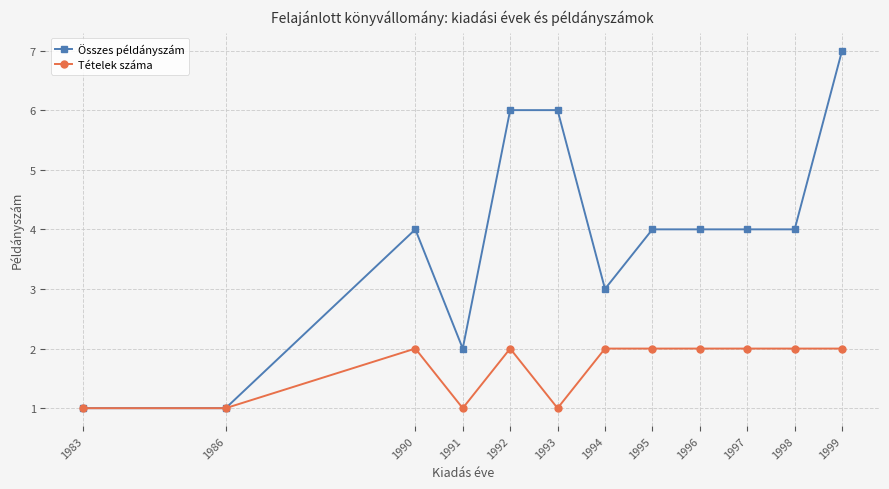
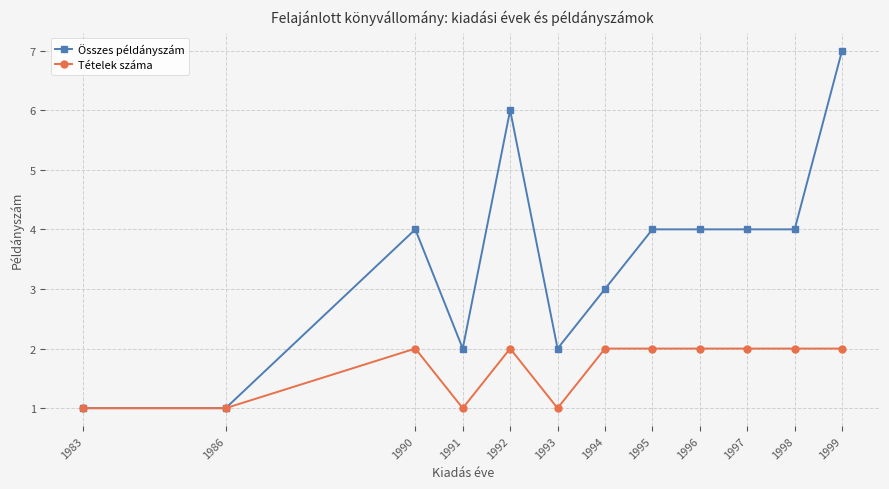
Összes példányszám, 1993: 6 -> 2
